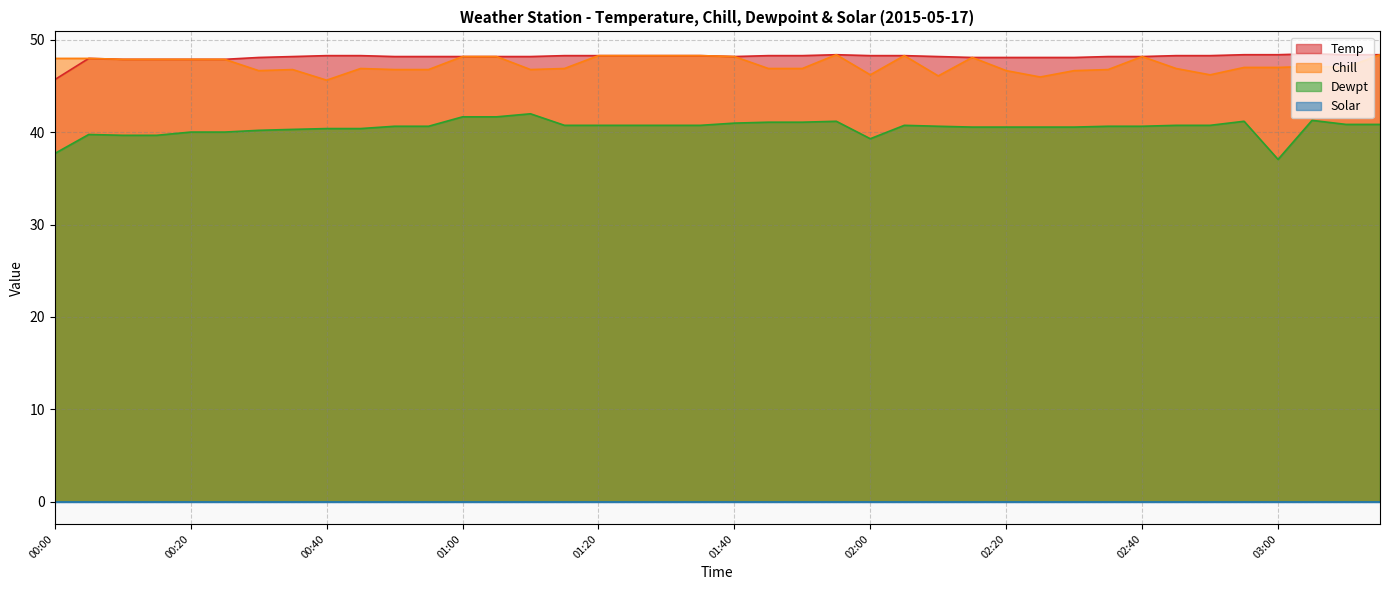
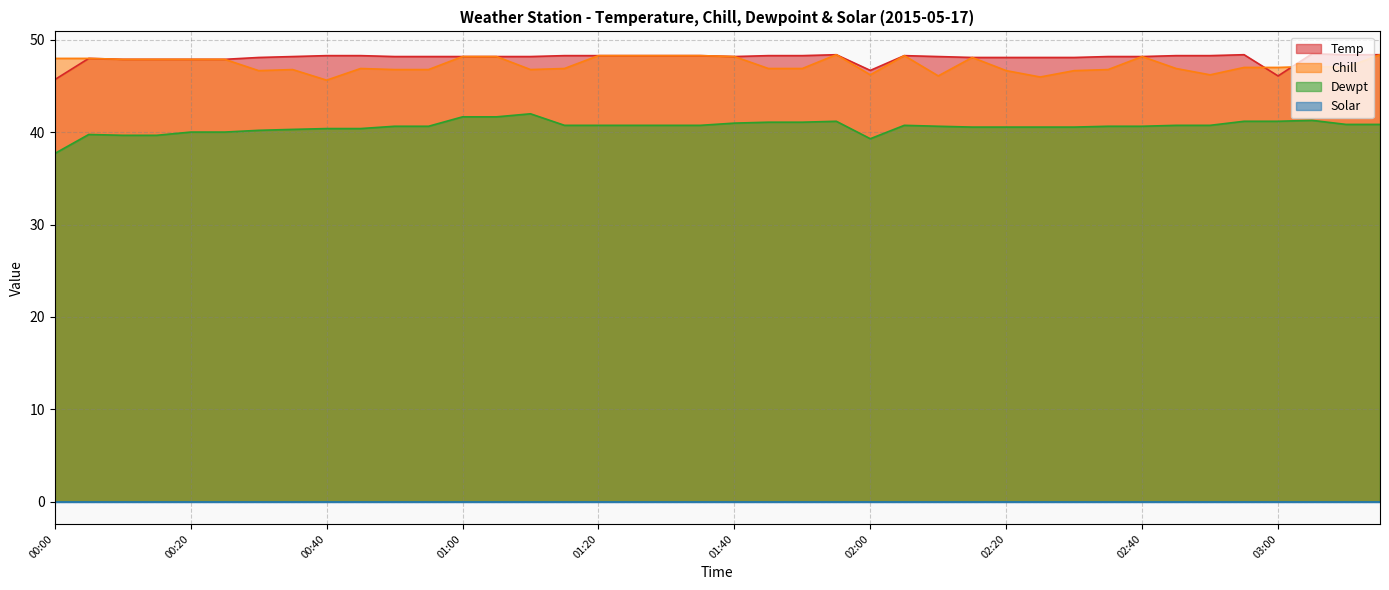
Temp, 02:00: 48 -> 47
Temp, 03:00: 48 -> 46
Dewpt, 03:00: 37 -> 41
